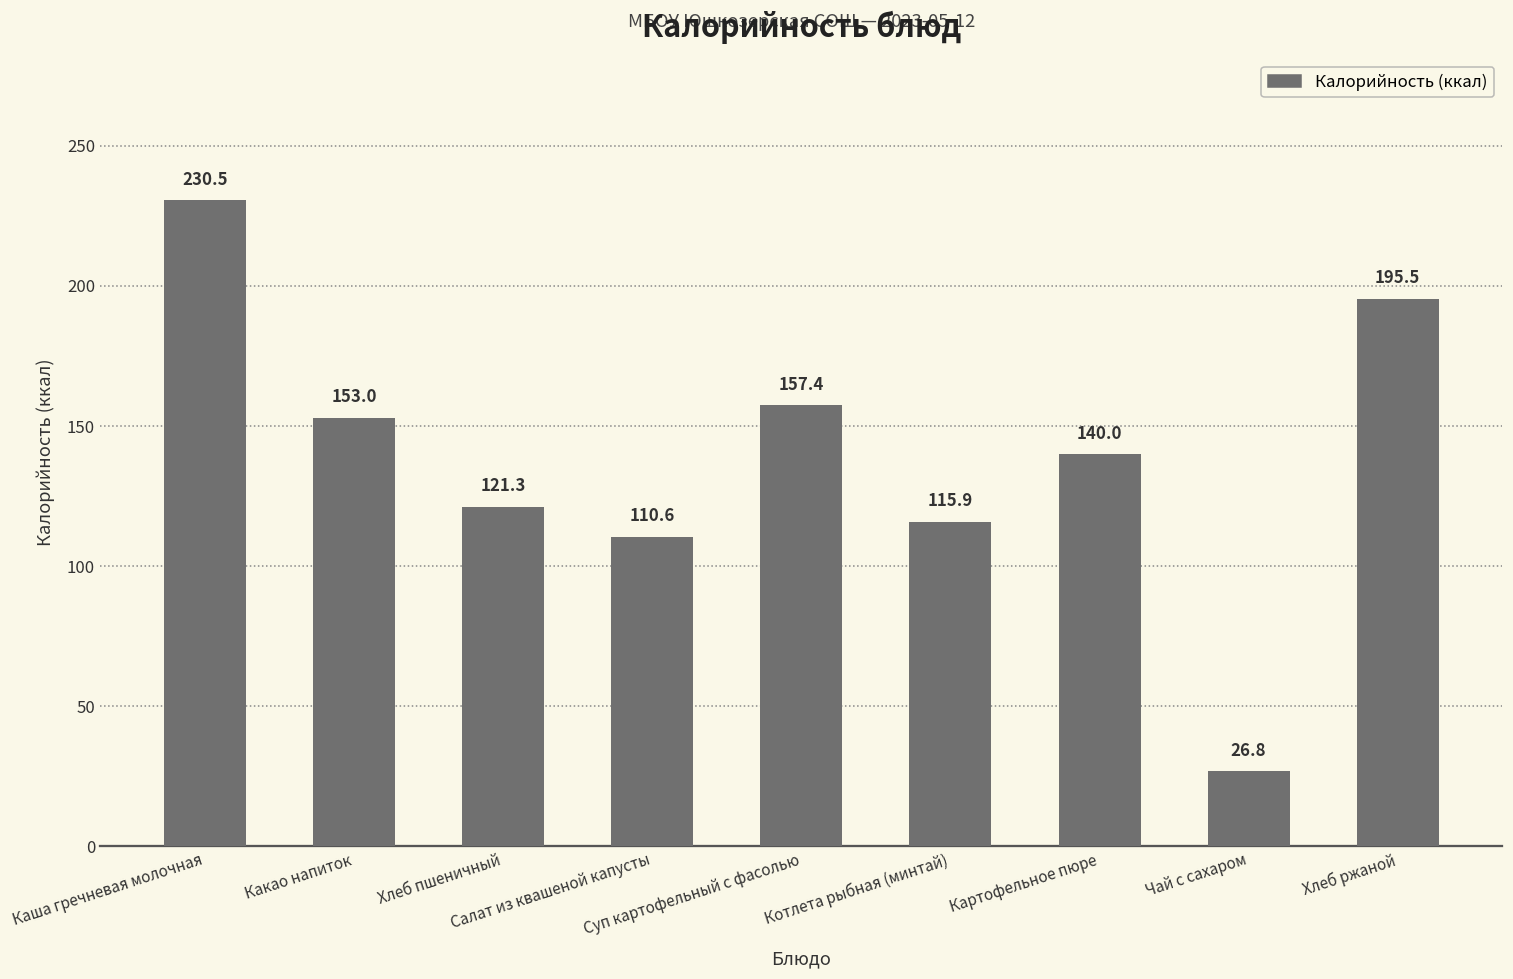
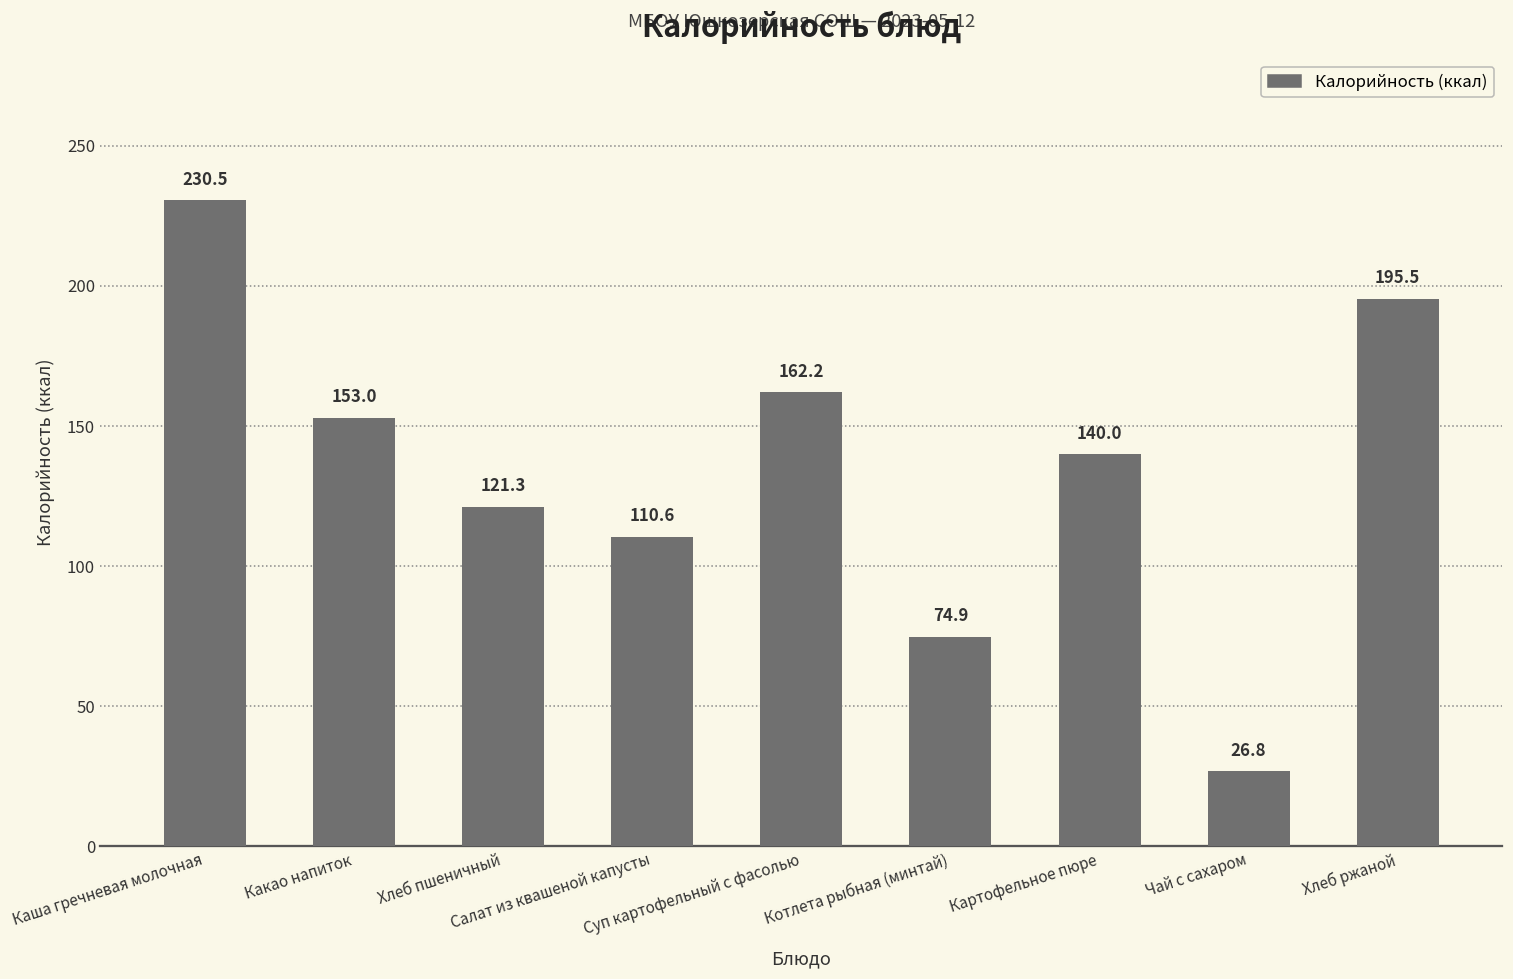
Суп картофельный с фасолью: 157.4 -> 162.2
Котлета рыбная (минтай): 115.9 -> 74.9
